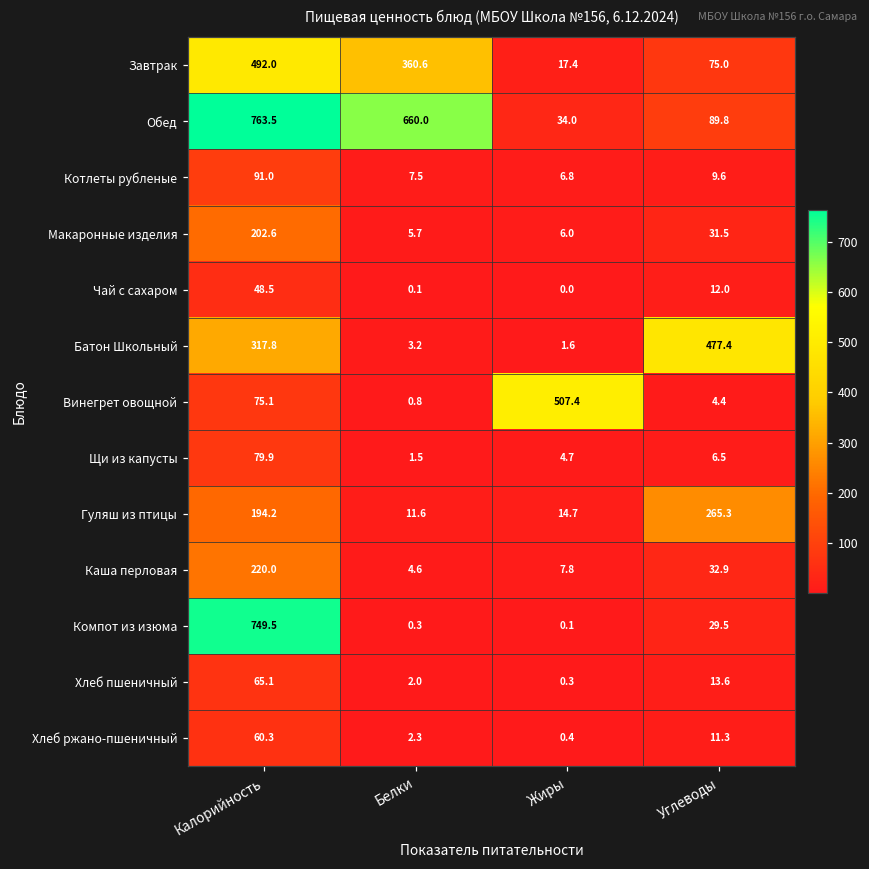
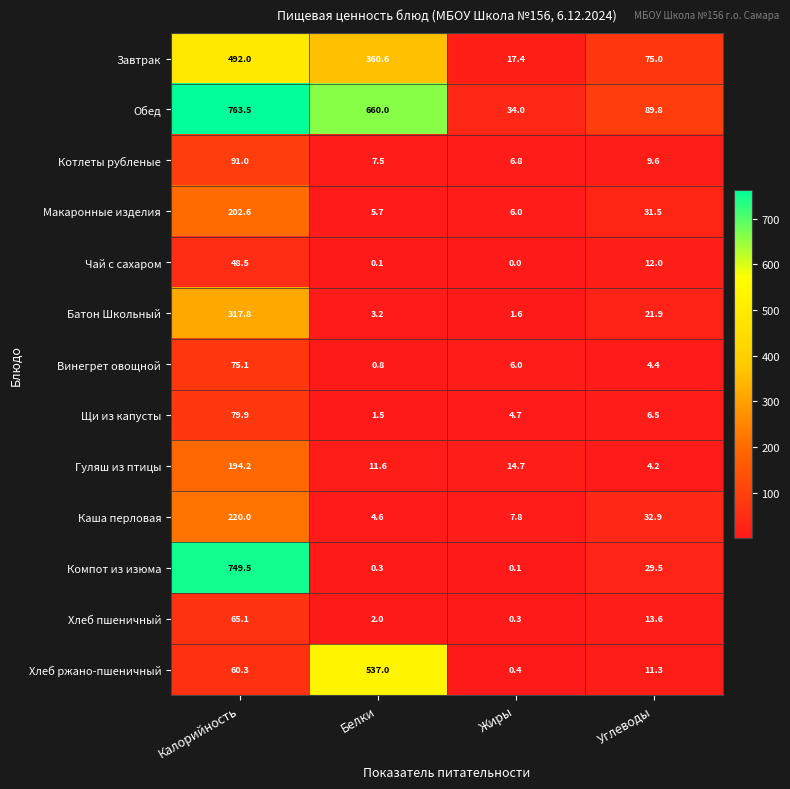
Батон Школьный, Углеводы: 477.4 -> 21.9
Винегрет овощной, Жиры: 507.4 -> 6.0
Гуляш из птицы, Углеводы: 265.3 -> 4.2
Хлеб ржано-пшеничный, Белки: 2.3 -> 537.0
